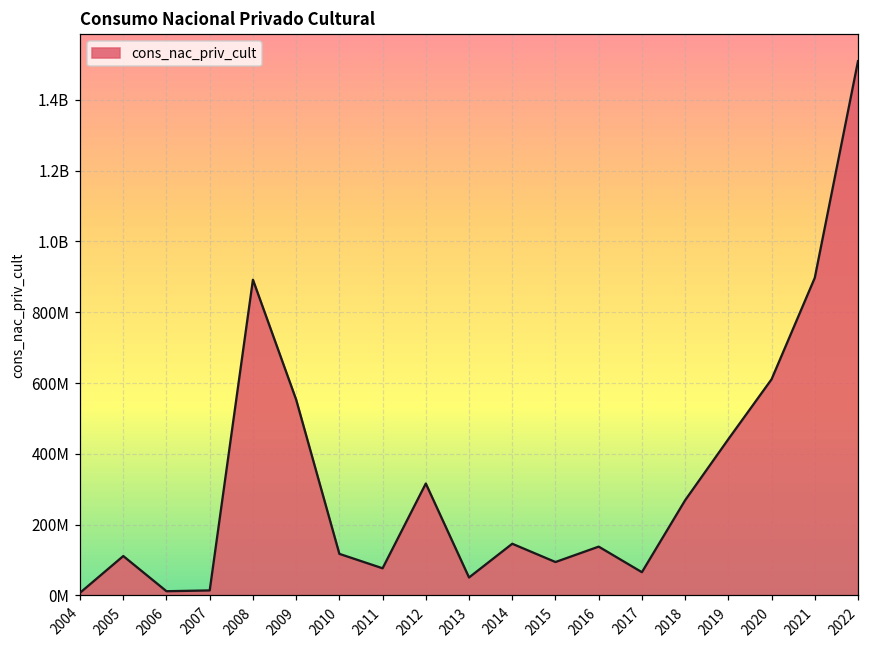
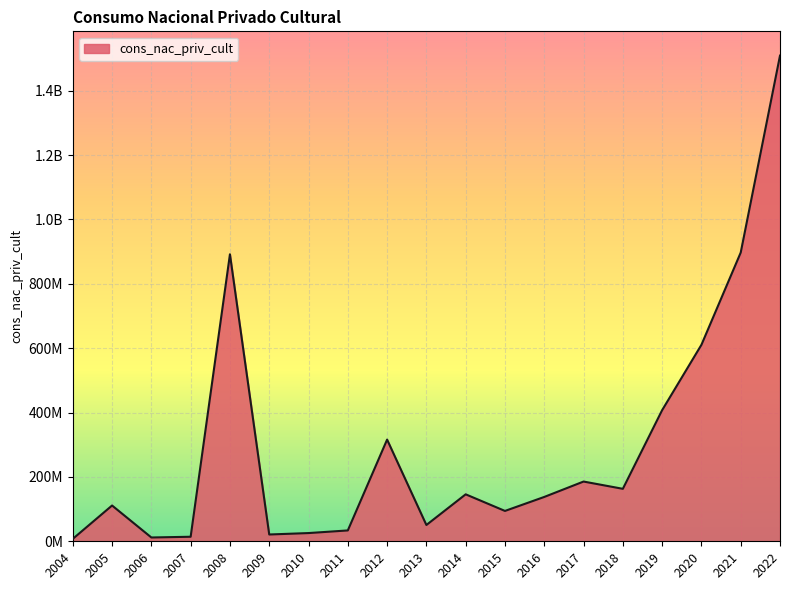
2009: 550000000 -> 20000000
2010: 120000000 -> 30000000
2011: 80000000 -> 30000000
2017: 70000000 -> 190000000
2018: 270000000 -> 160000000
2019: 440000000 -> 410000000
